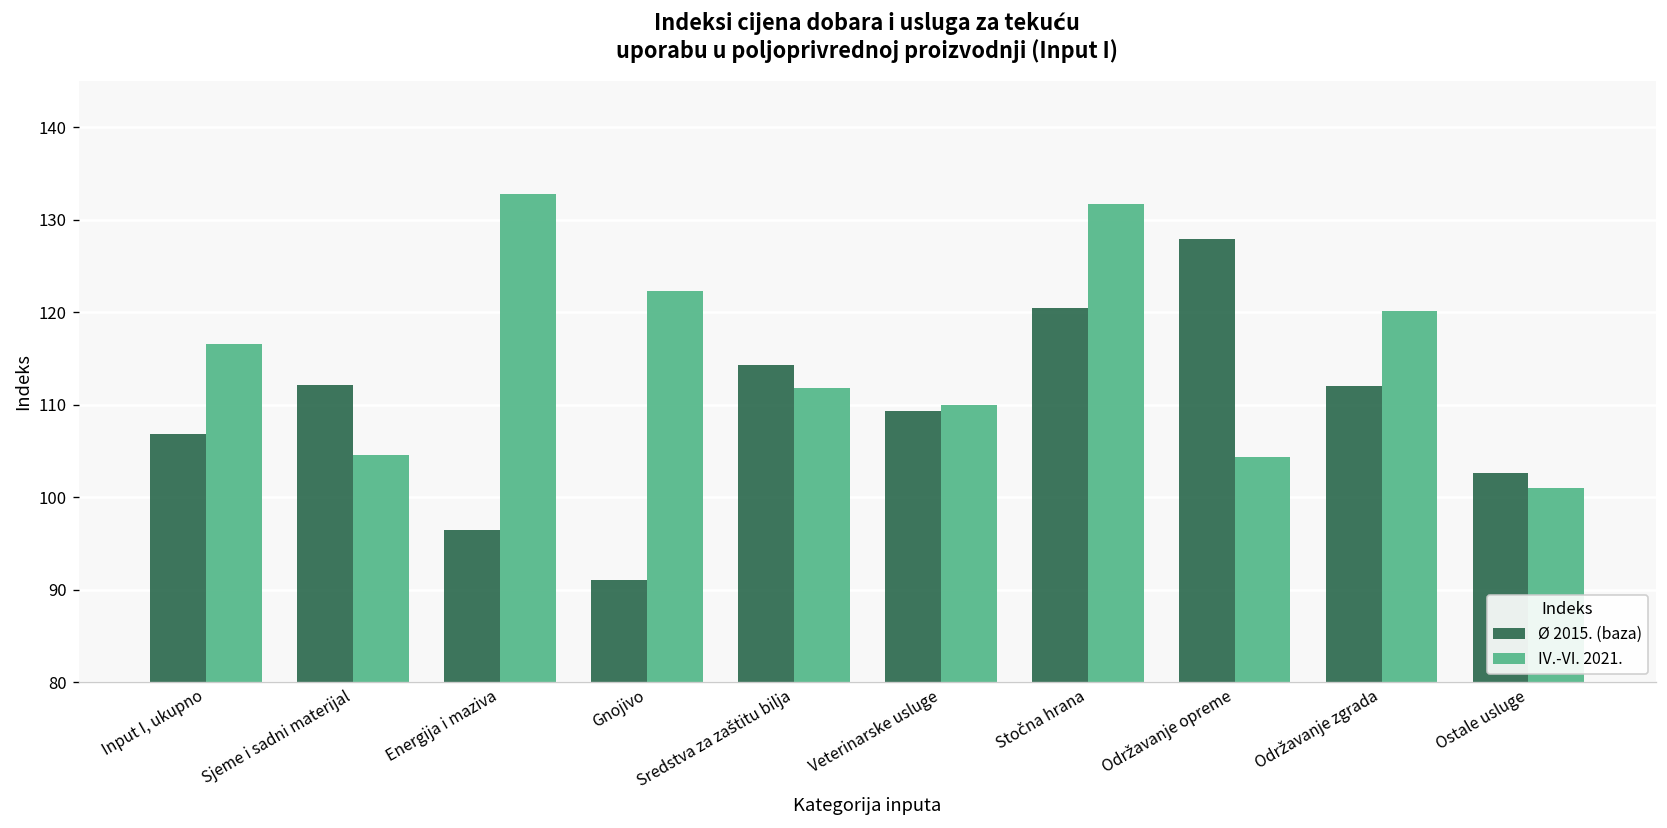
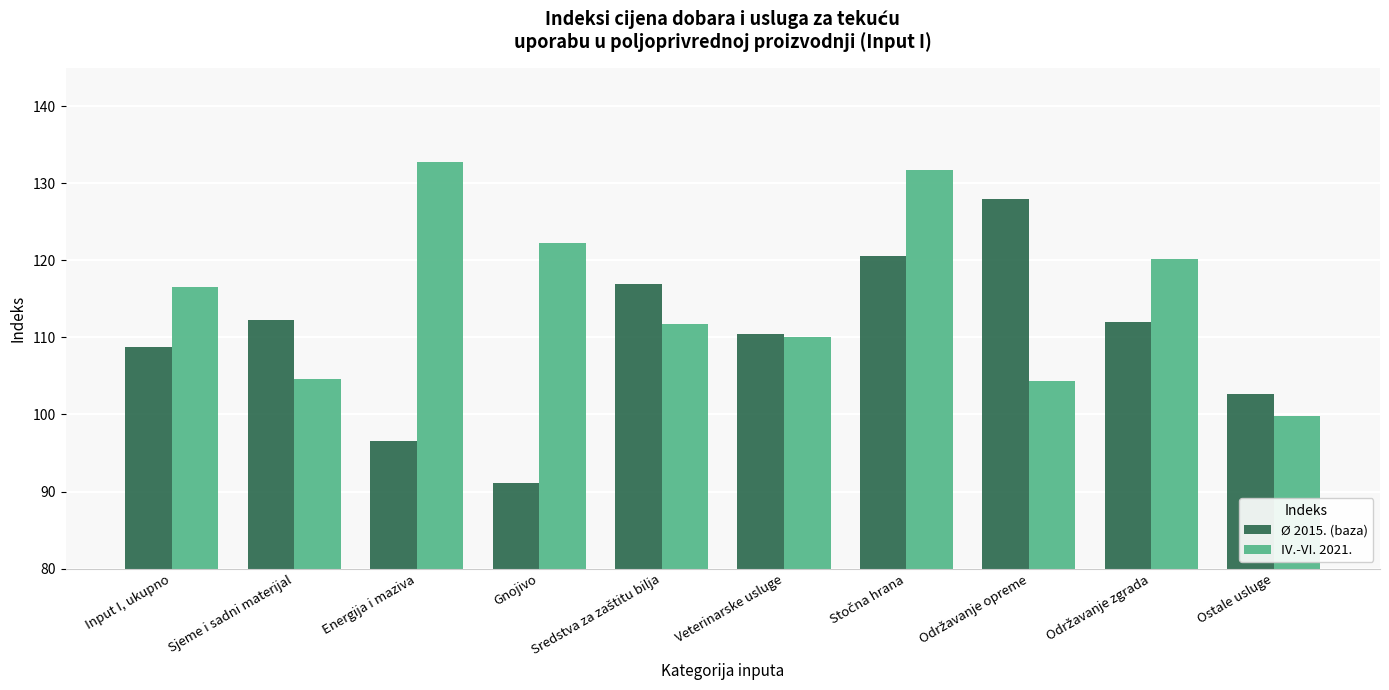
Ø 2015. (baza), Input I, ukupno: 107 -> 109
Ø 2015. (baza), Sredstva za zaštitu bilja: 114 -> 117
Ø 2015. (baza), Veterinarske usluge: 109 -> 111
IV.-VI. 2021., Ostale usluge: 101 -> 100
